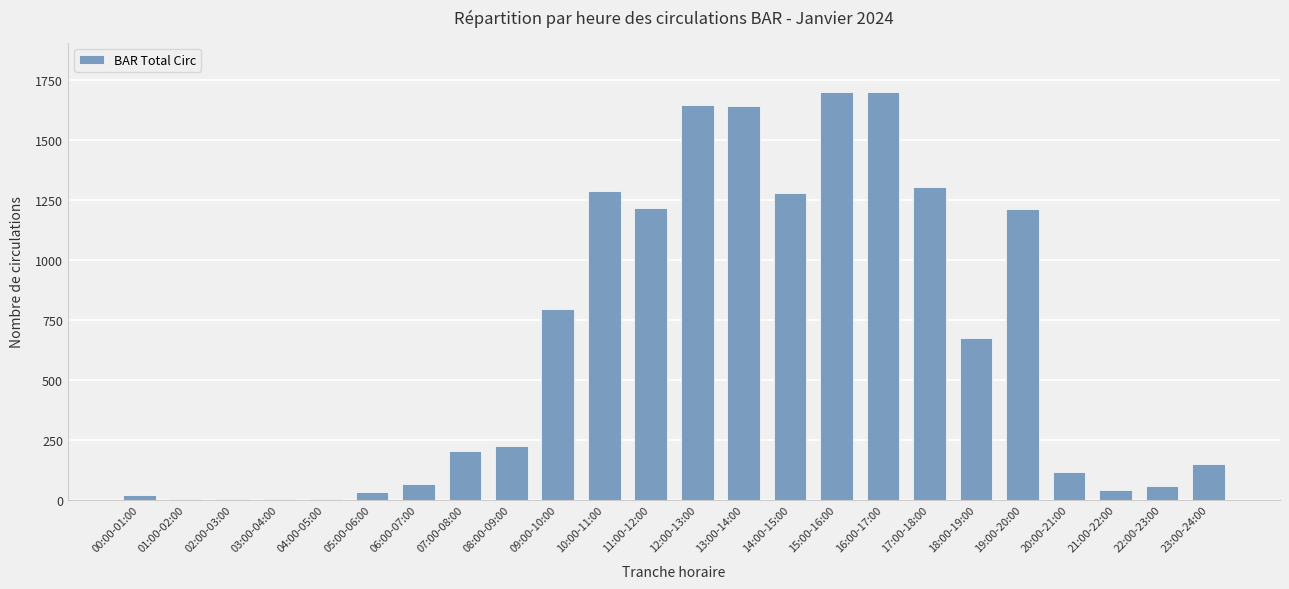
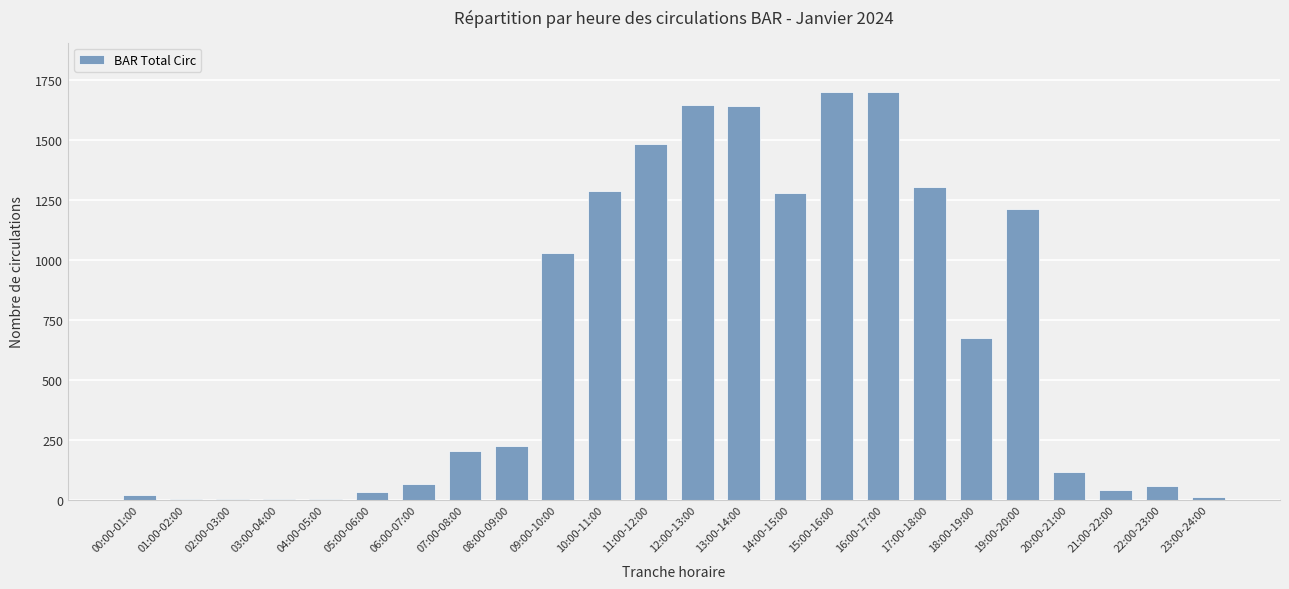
09:00-10:00: 800 -> 1030
11:00-12:00: 1210 -> 1480
23:00-24:00: 150 -> 10
